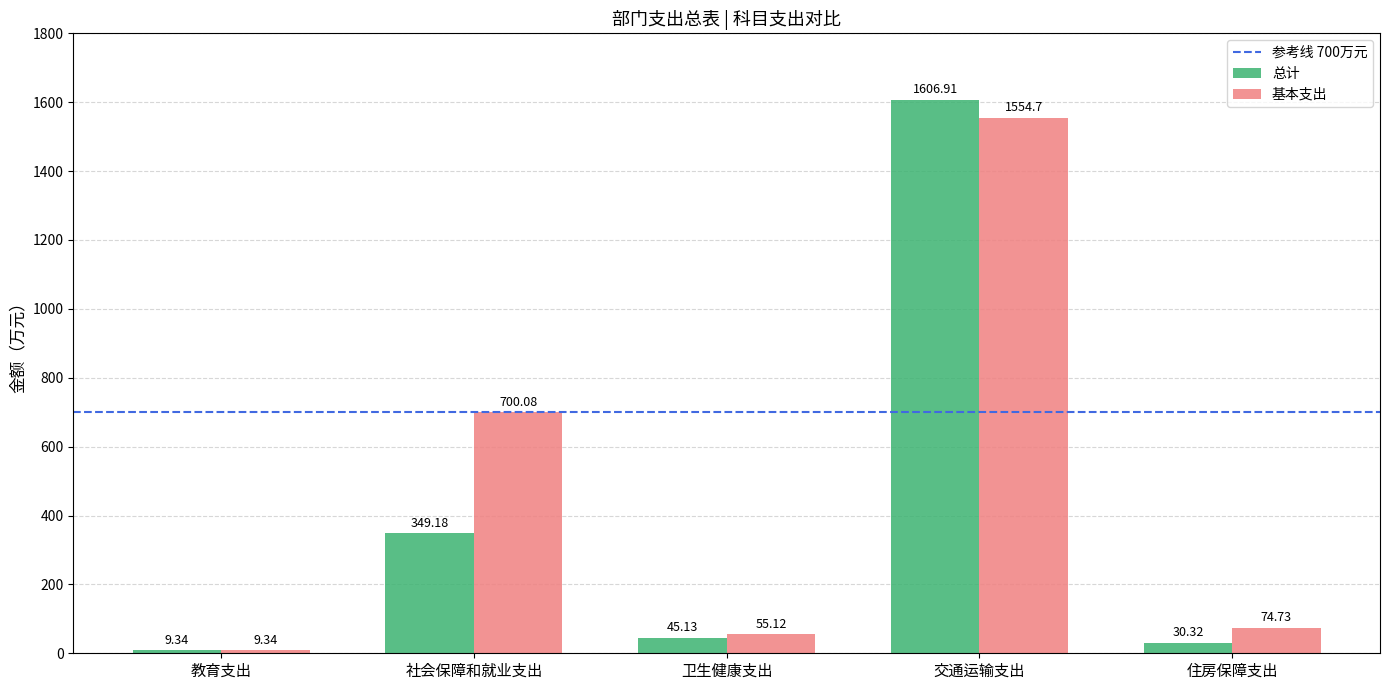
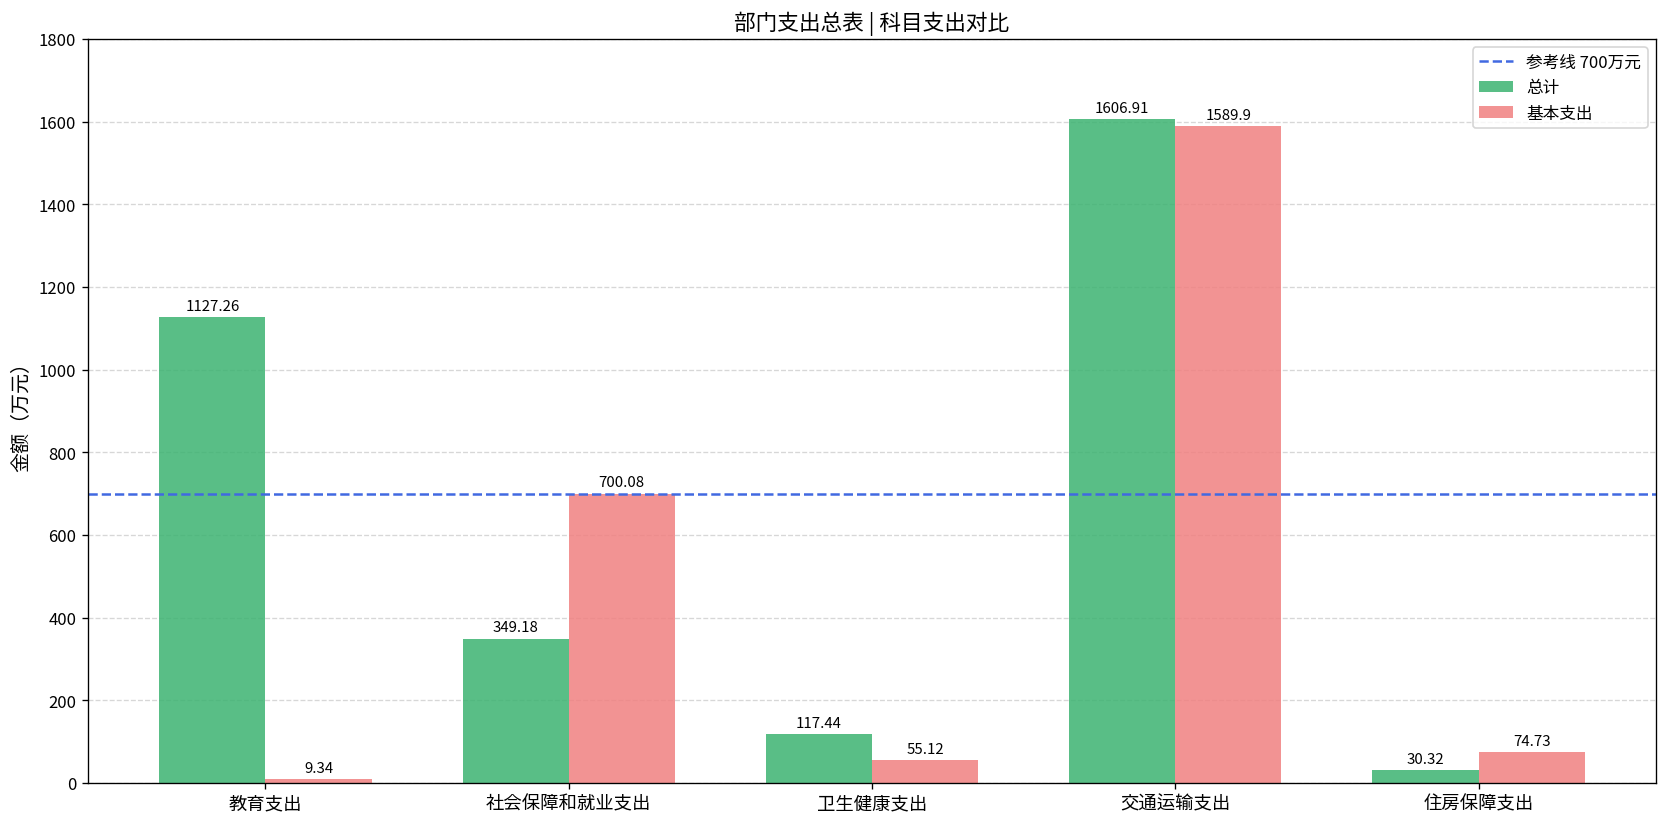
总计, 教育支出: 9.34 -> 1127.26
总计, 卫生健康支出: 45.13 -> 117.44
基本支出, 交通运输支出: 1554.7 -> 1589.9
